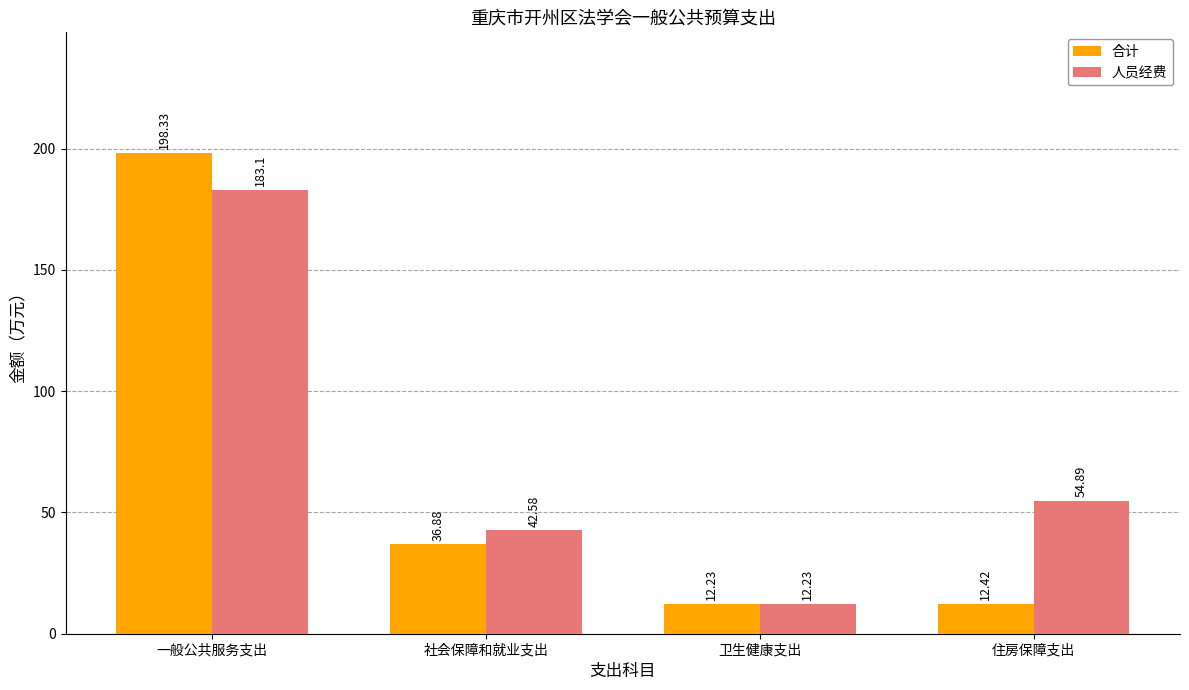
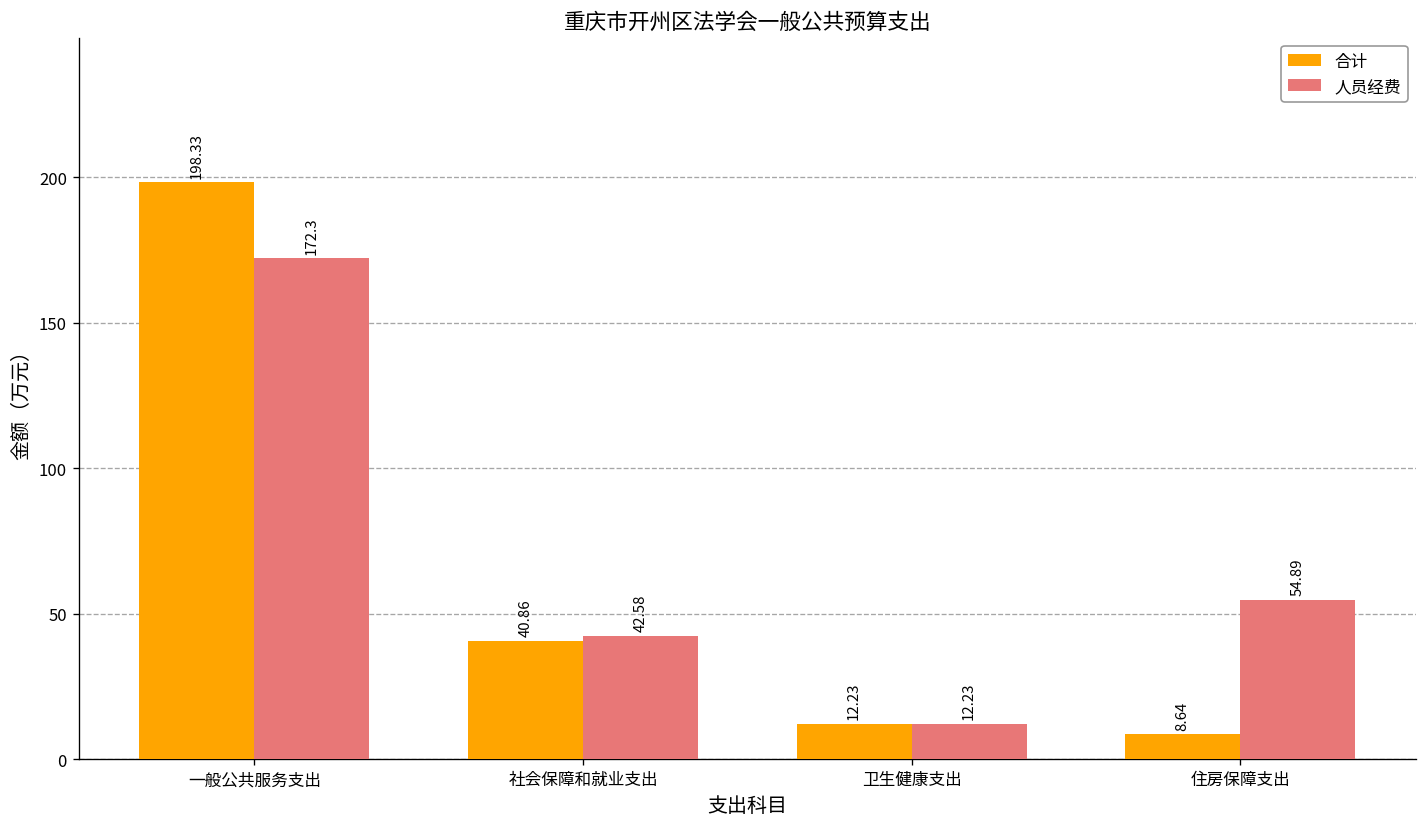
人员经费, 一般公共服务支出: 183.1 -> 172.3
合计, 社会保障和就业支出: 36.88 -> 40.86
合计, 住房保障支出: 12.42 -> 8.64
